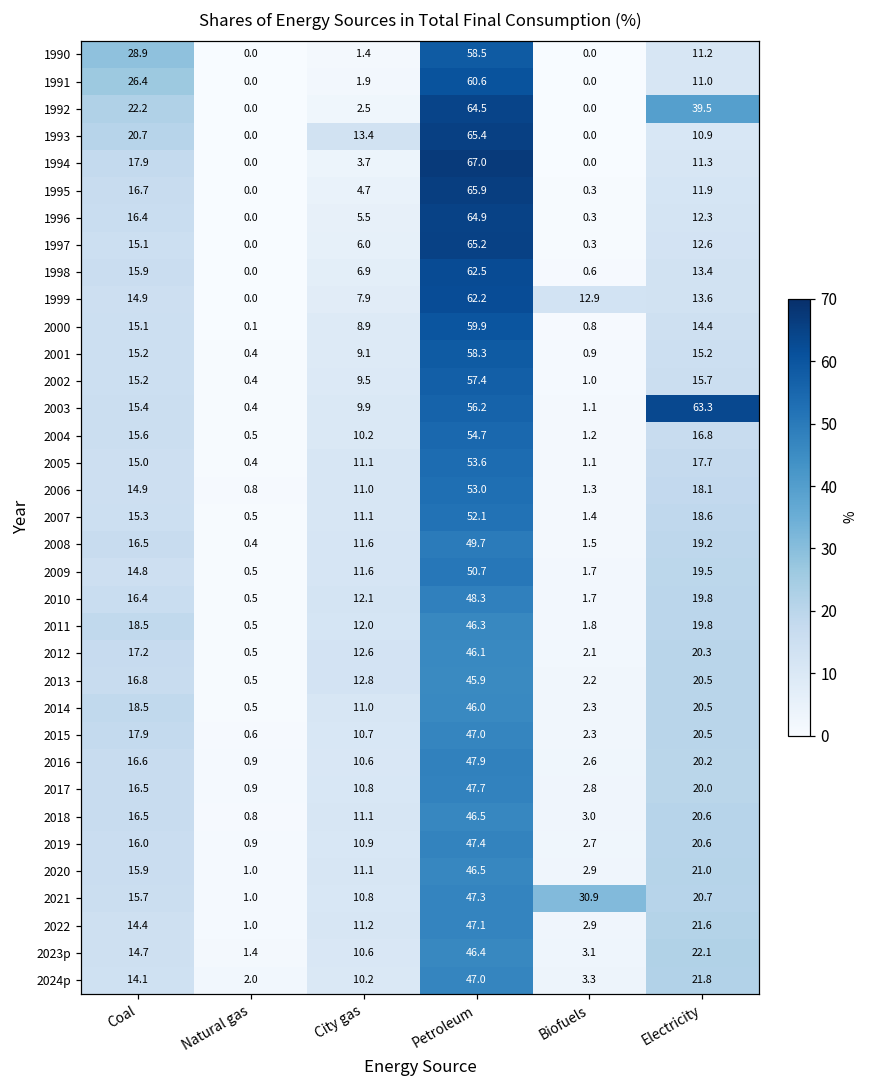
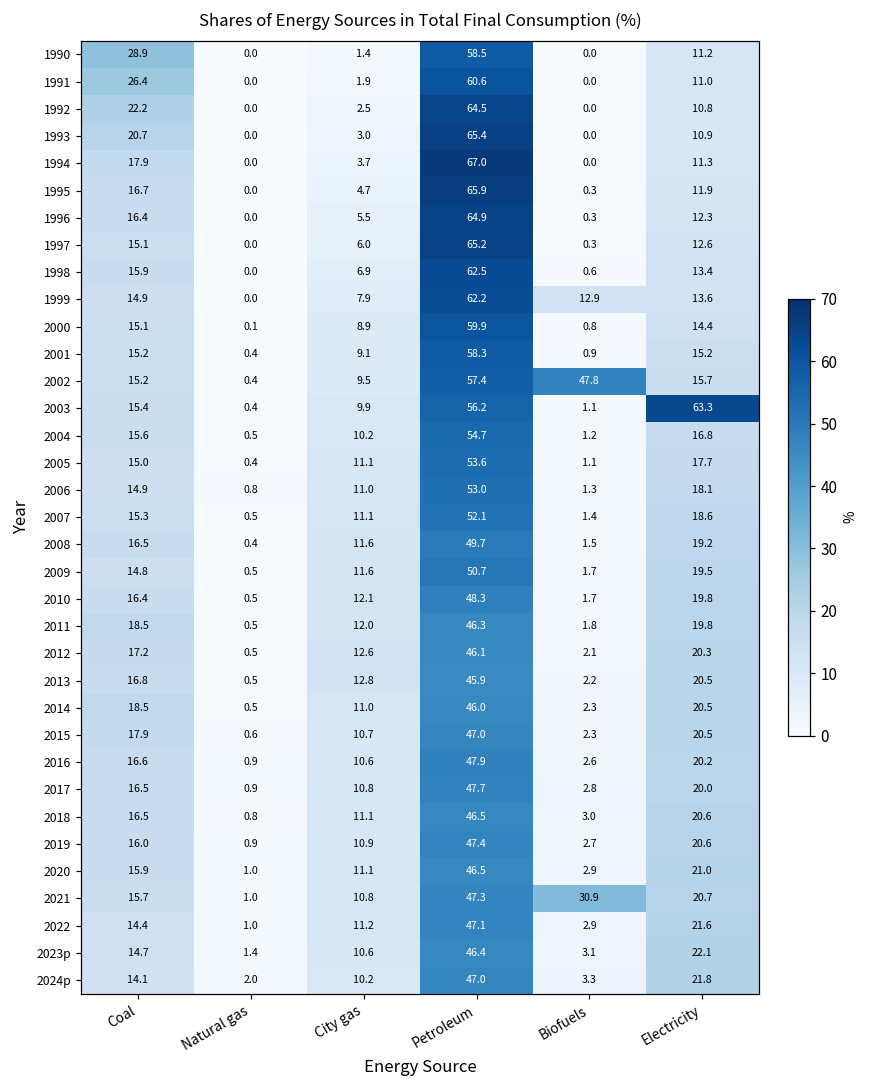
1992, Electricity: 39.5 -> 10.8
1993, City gas: 13.4 -> 3.0
2002, Biofuels: 1.0 -> 47.8
